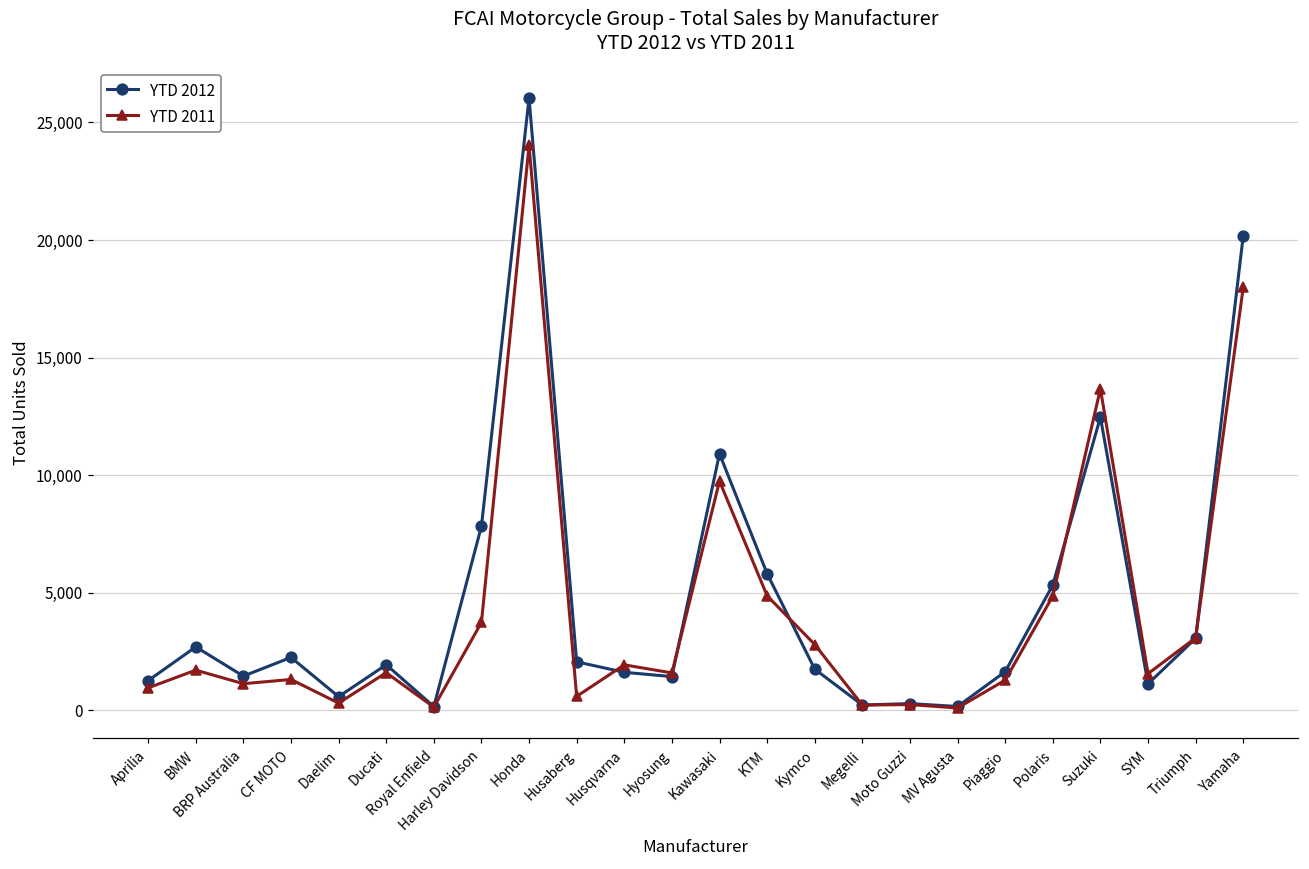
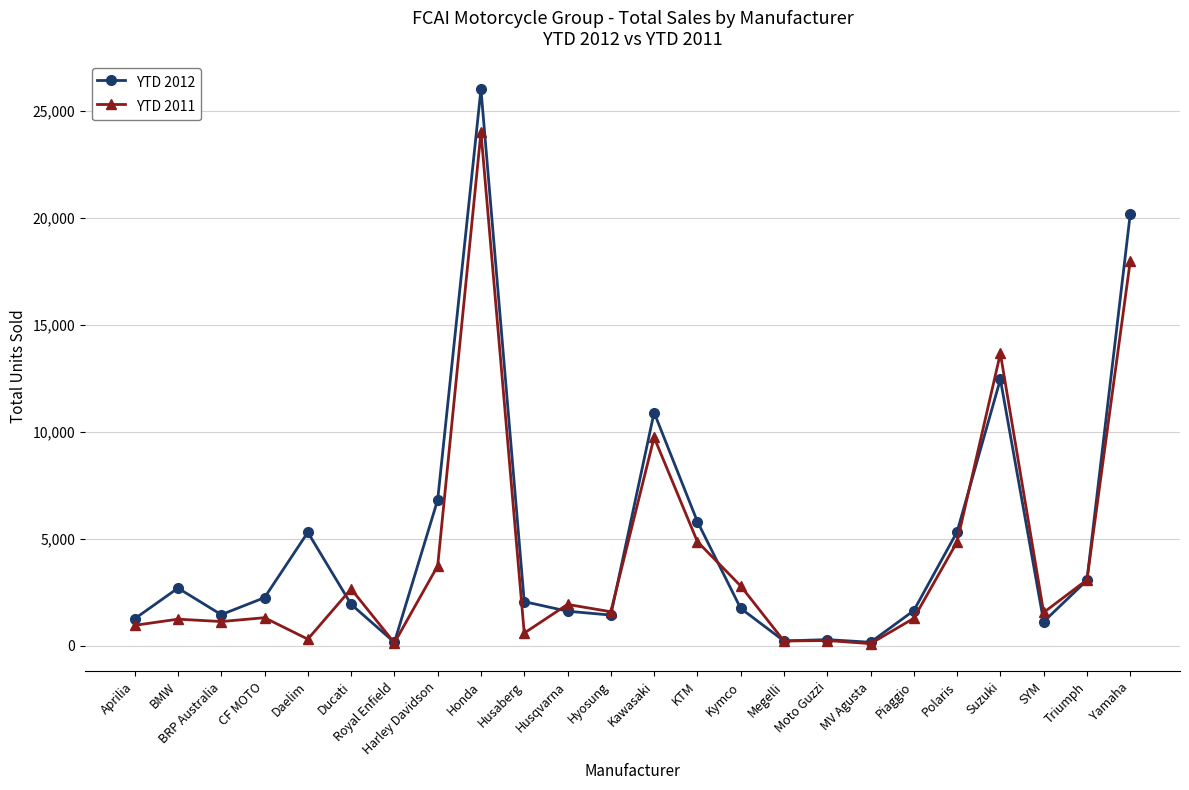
YTD 2011, BMW: 1,700 -> 1,200
YTD 2012, Daelim: 600 -> 5,300
YTD 2011, Ducati: 1,600 -> 2,700
YTD 2012, Harley Davidson: 7,800 -> 6,800
